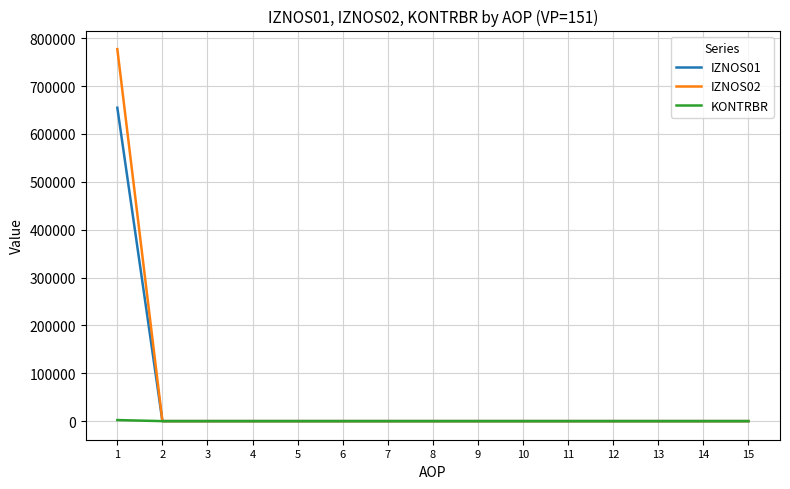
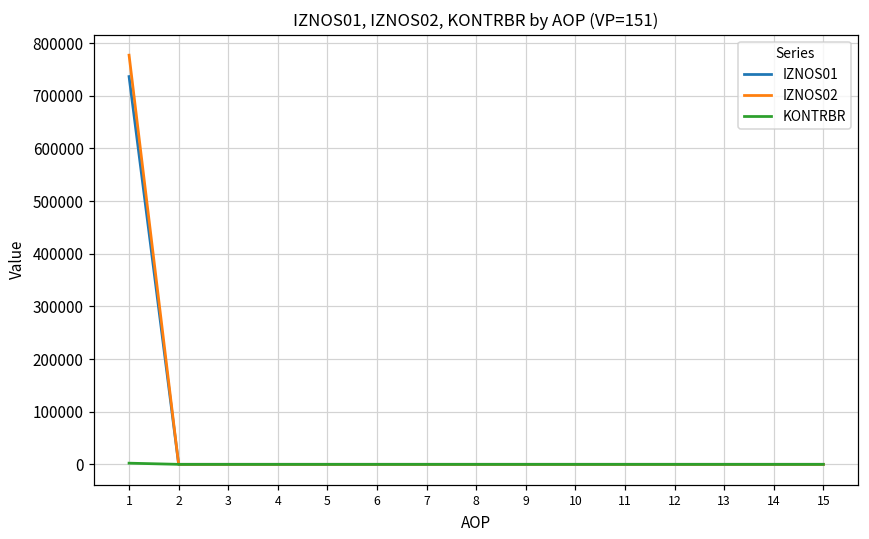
IZNOS01, 1: 650000 -> 740000
